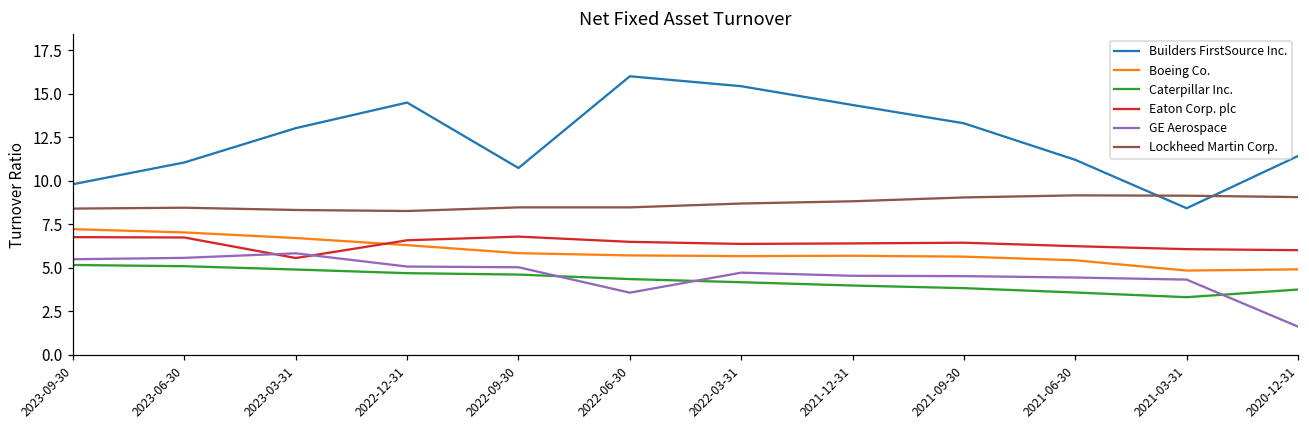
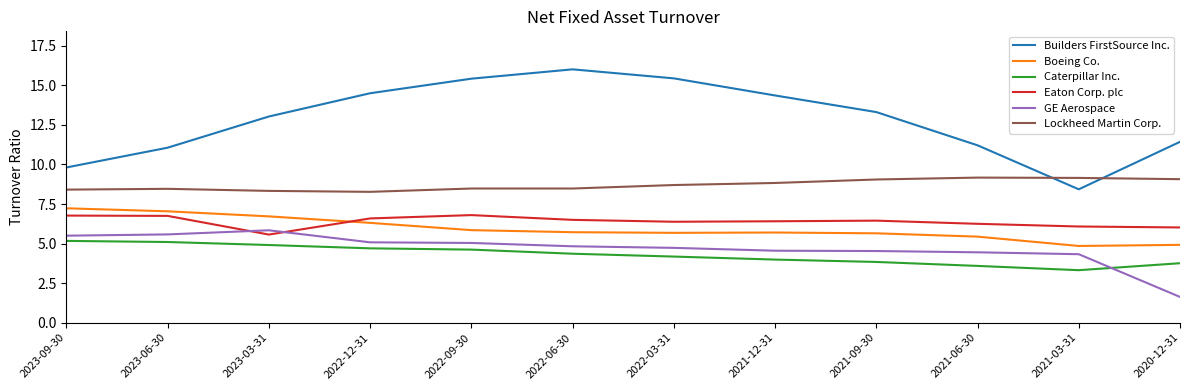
Builders FirstSource Inc., 2022-09-30: 10.7 -> 15.4
GE Aerospace, 2022-06-30: 3.6 -> 4.8
